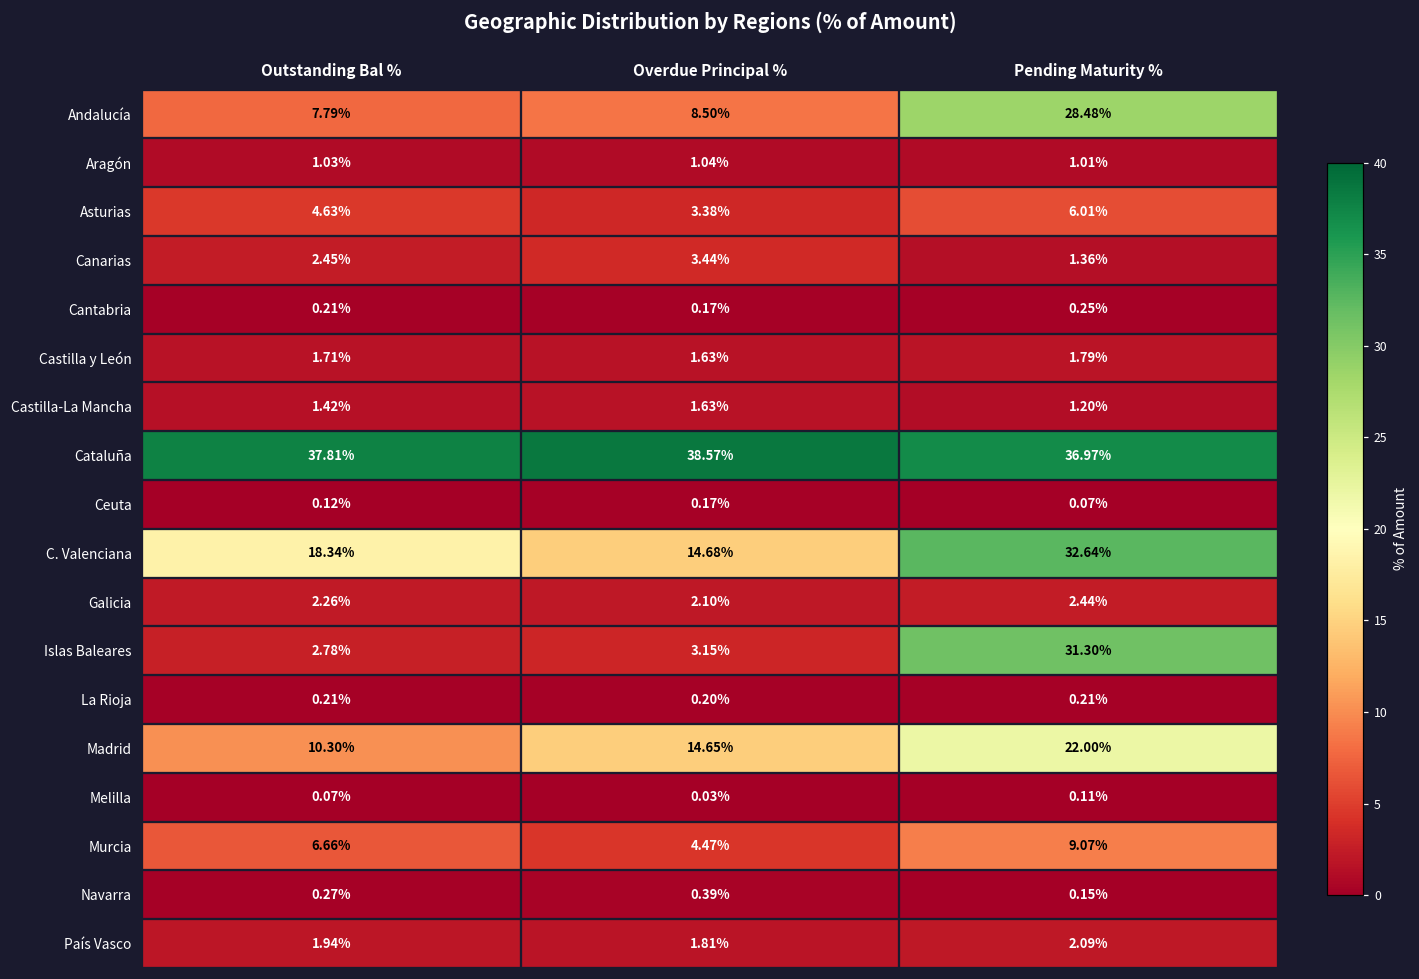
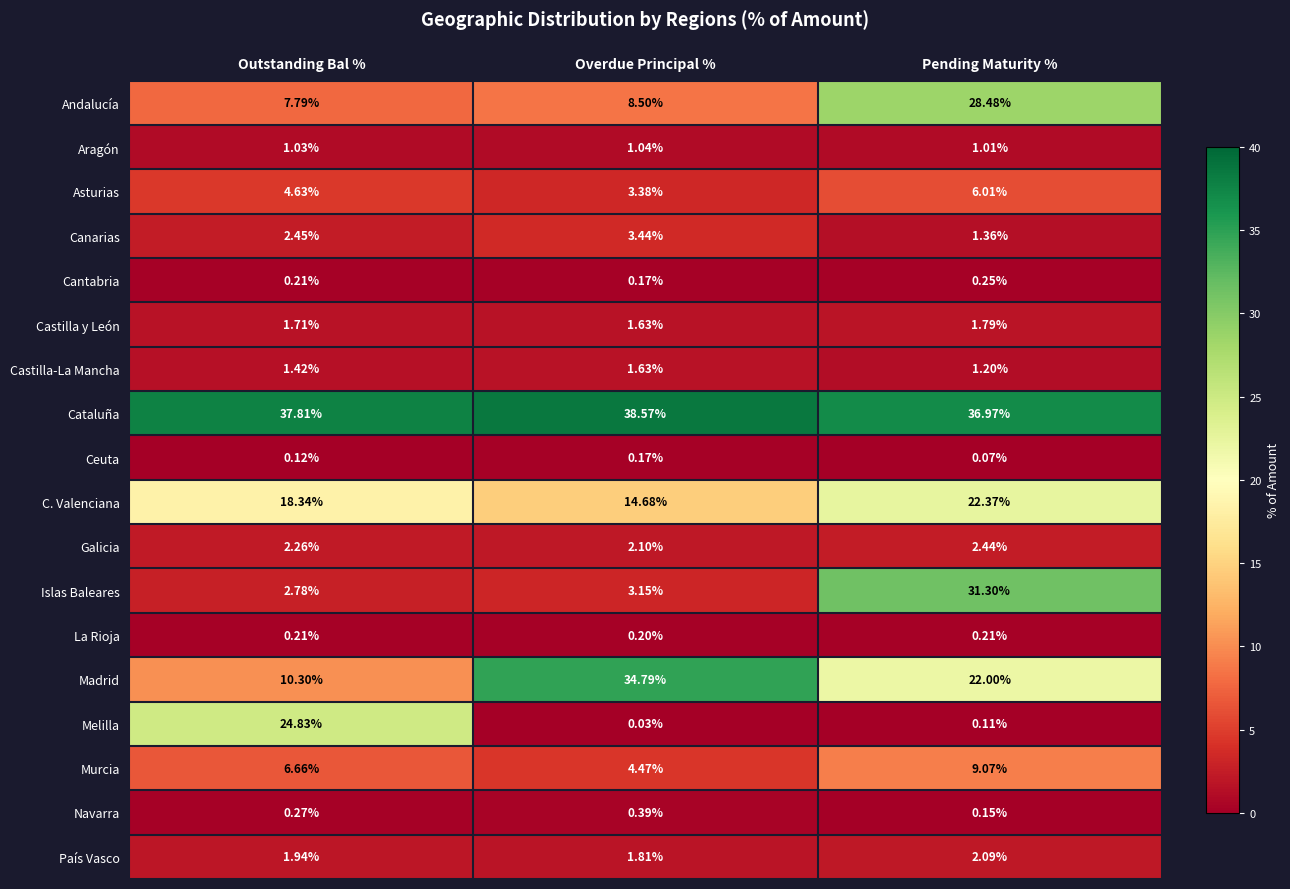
C. Valenciana, Pending Maturity %: 32.64% -> 22.37%
Madrid, Overdue Principal %: 14.65% -> 34.79%
Melilla, Outstanding Bal %: 0.07% -> 24.83%
